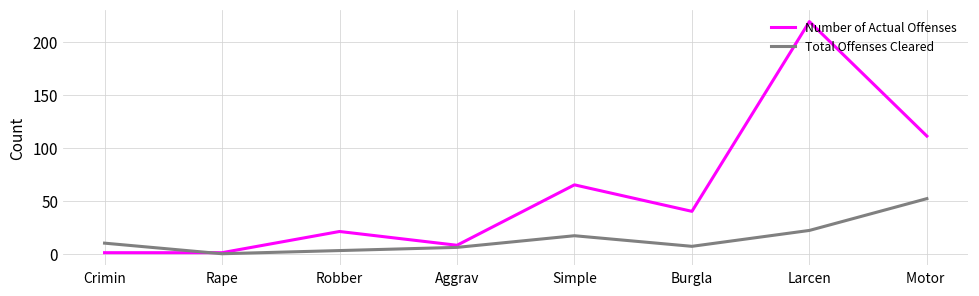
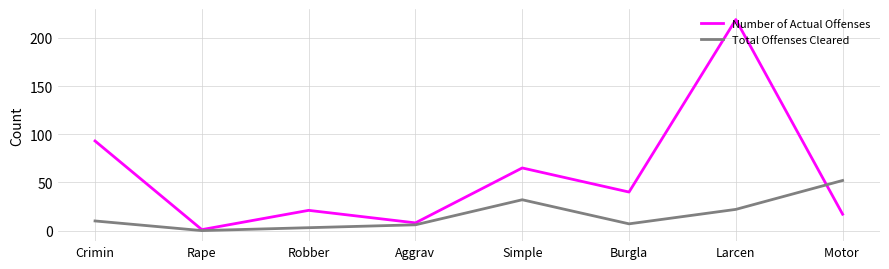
Number of Actual Offenses, Crimin: 0 -> 90
Total Offenses Cleared, Simple: 20 -> 30
Number of Actual Offenses, Motor: 110 -> 20
